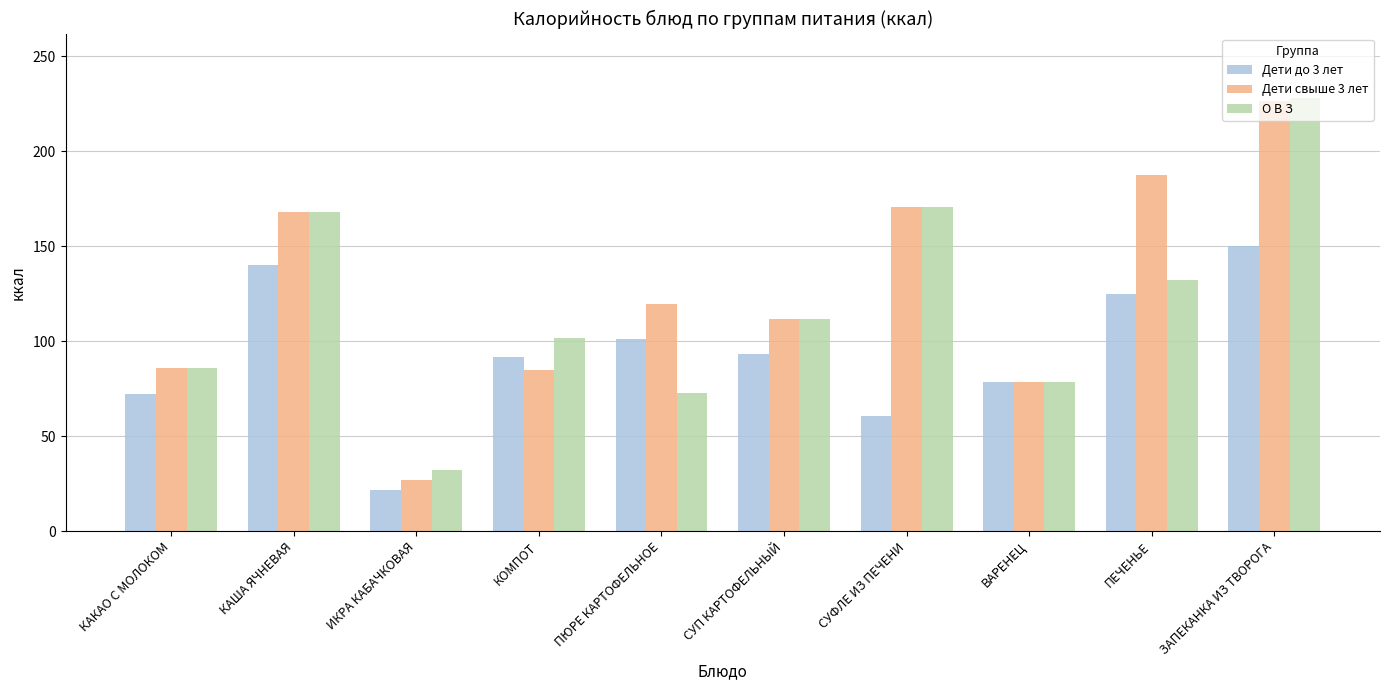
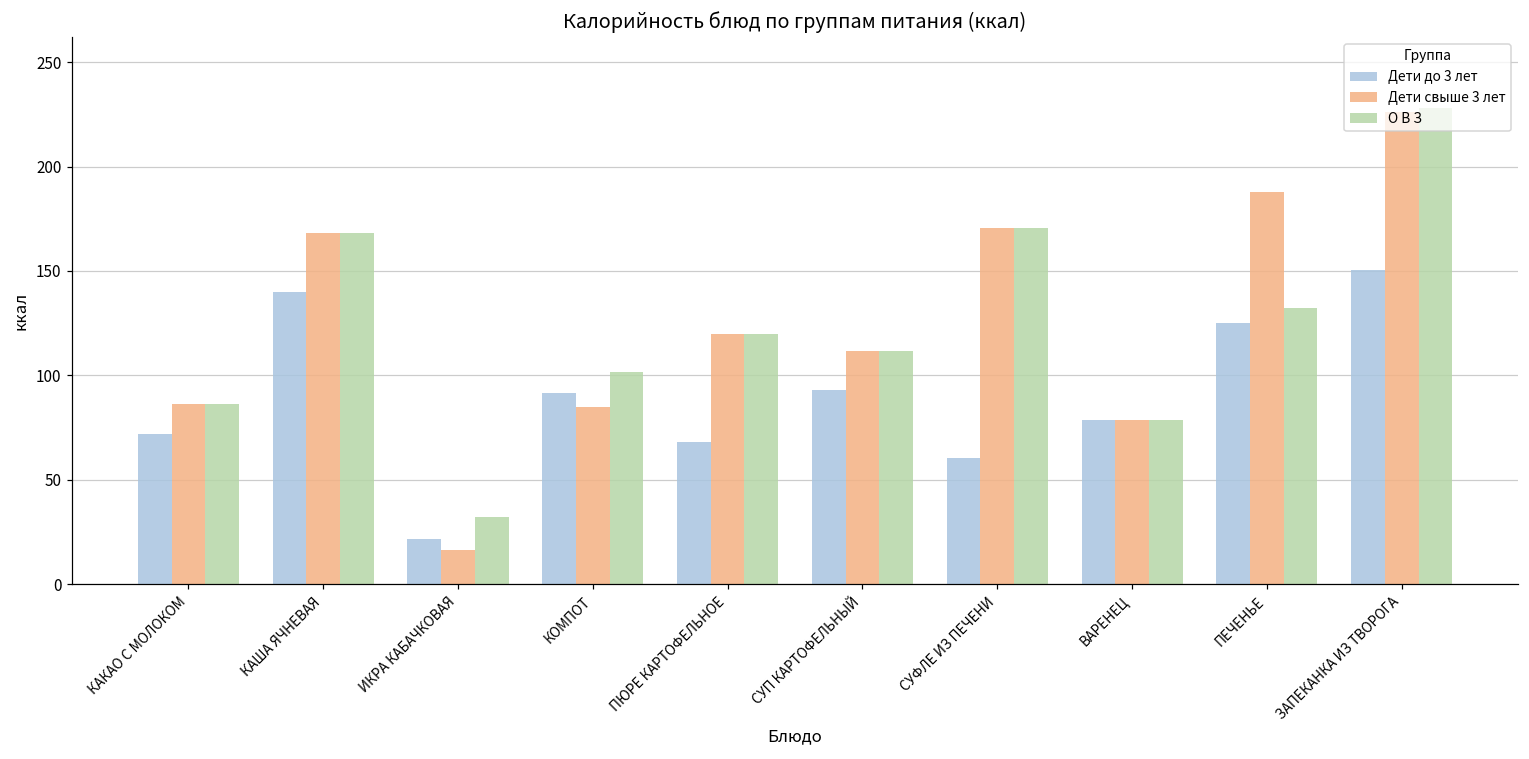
Дети свыше 3 лет, ИКРА КАБАЧКОВАЯ: 27 -> 17
Дети до 3 лет, ПЮРЕ КАРТОФЕЛЬНОЕ: 101 -> 68
О В З, ПЮРЕ КАРТОФЕЛЬНОЕ: 73 -> 120
